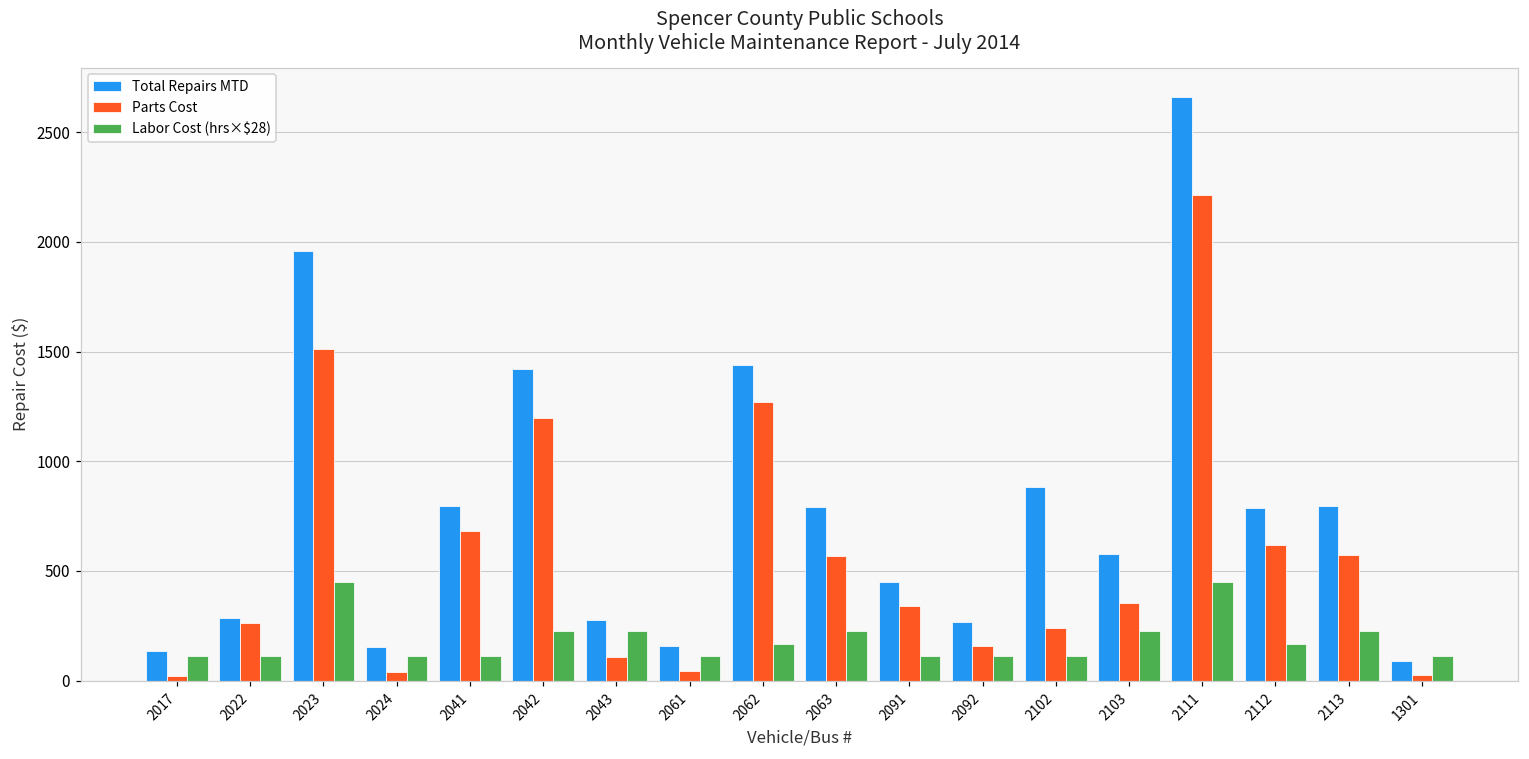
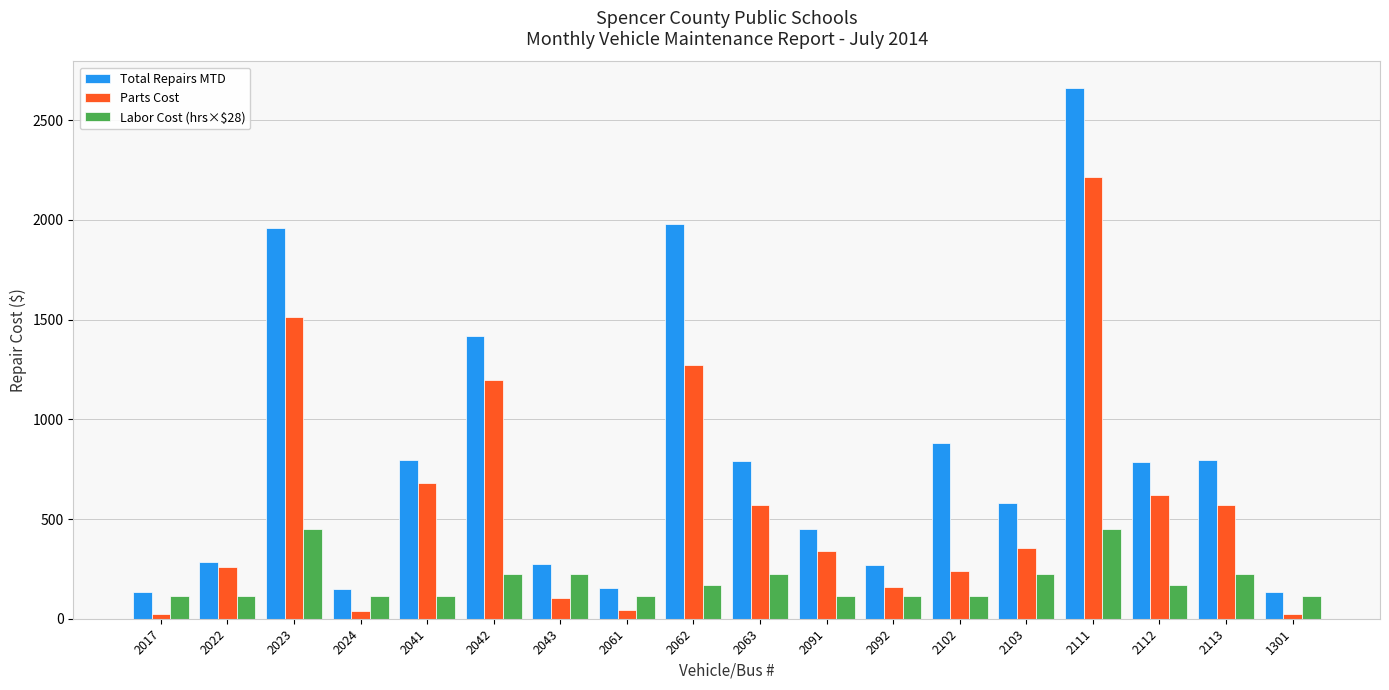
Total Repairs MTD, 2062: 1440 -> 1980
Total Repairs MTD, 1301: 90 -> 140
